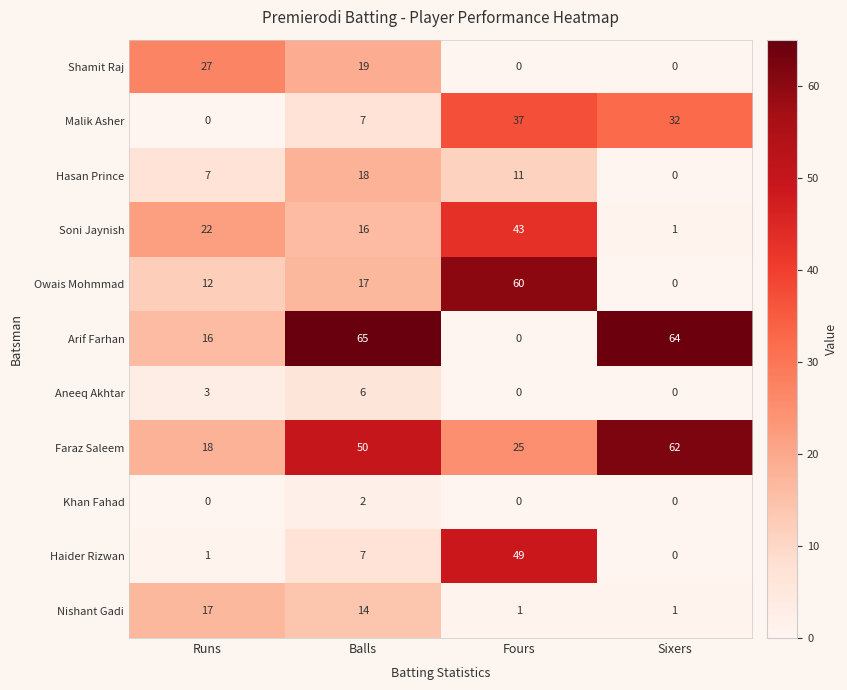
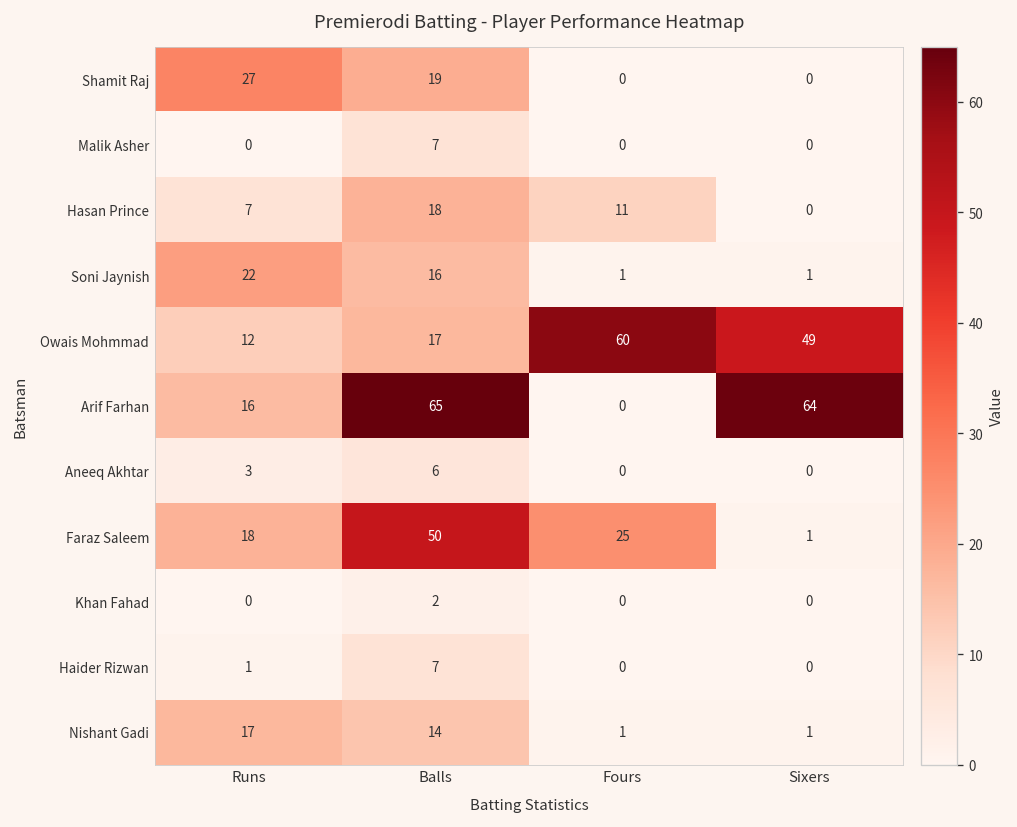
Malik Asher, Fours: 37 -> 0
Malik Asher, Sixers: 32 -> 0
Soni Jaynish, Fours: 43 -> 1
Owais Mohmmad, Sixers: 0 -> 49
Faraz Saleem, Sixers: 62 -> 1
Haider Rizwan, Fours: 49 -> 0
